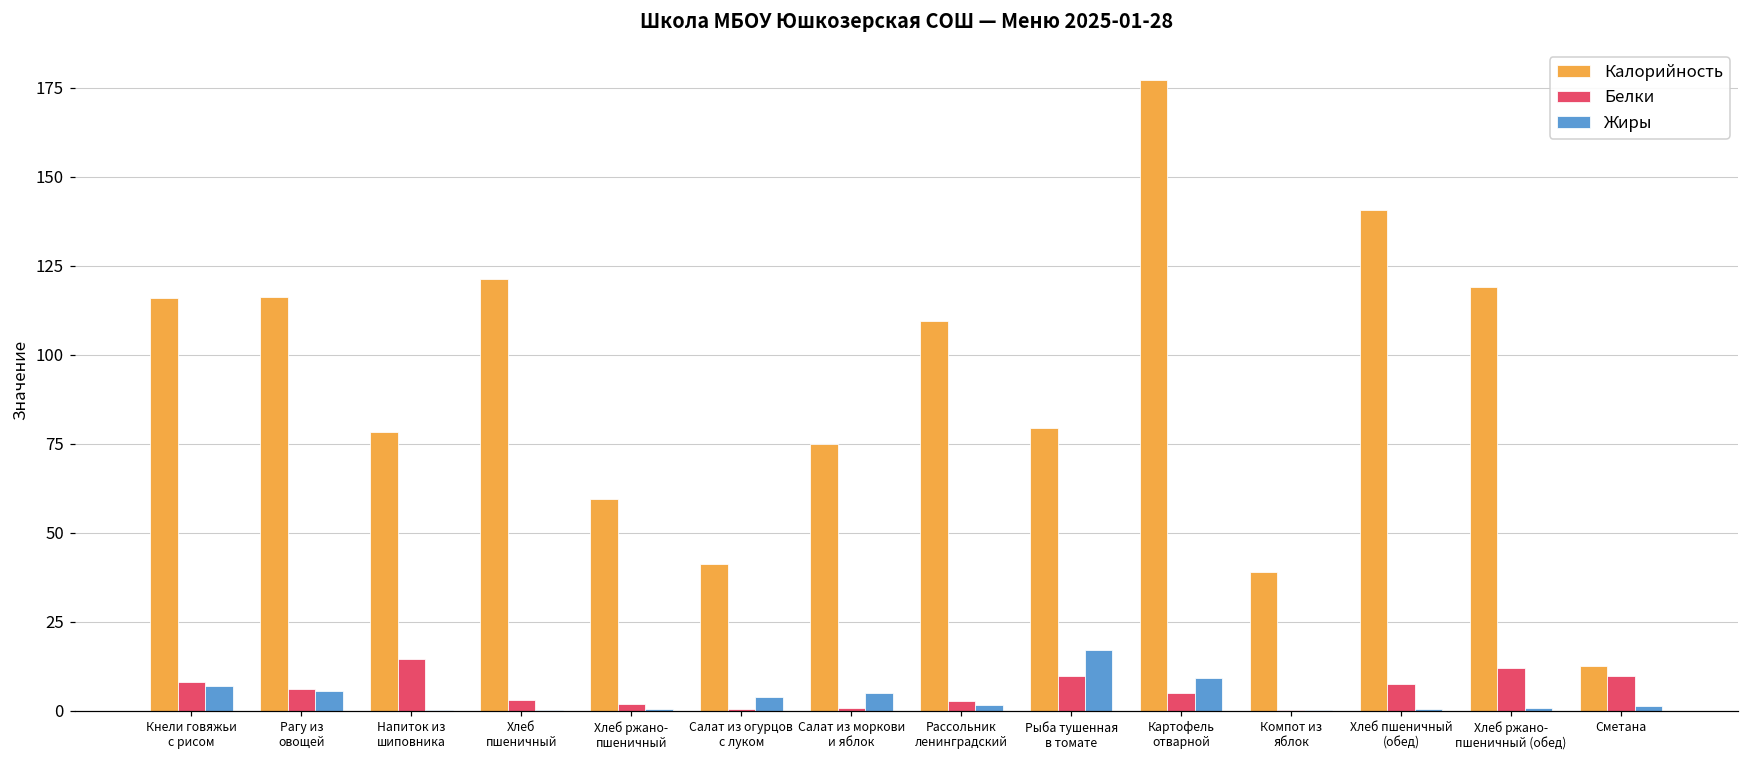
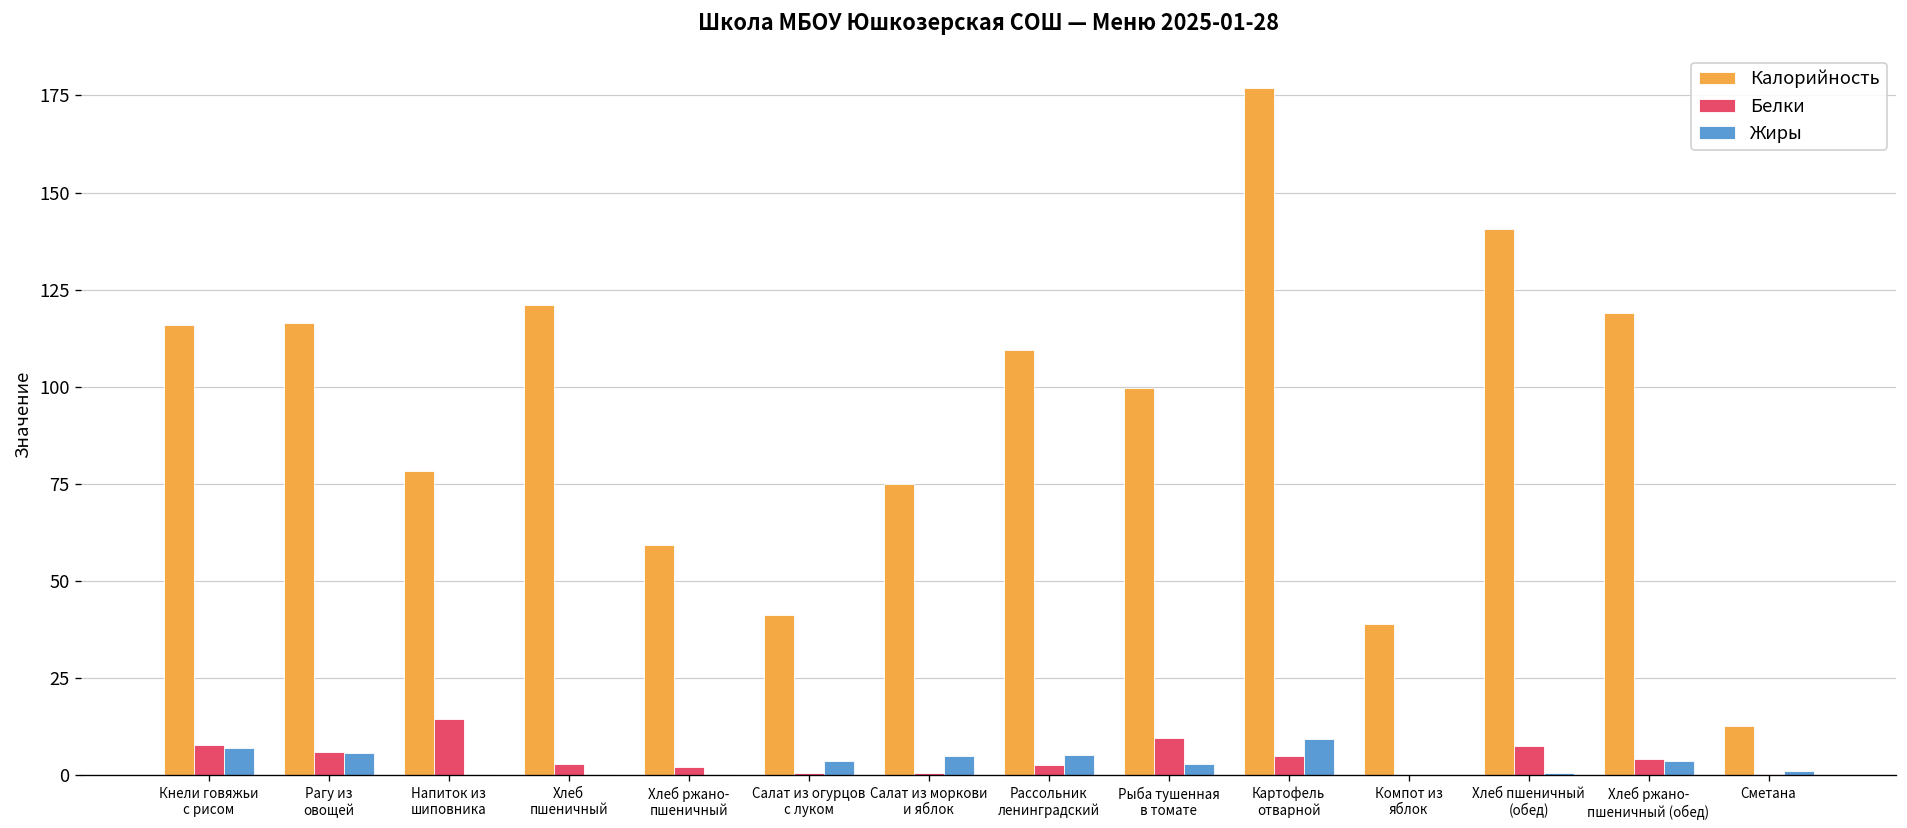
Жиры, Рассольник ленинградский: 2 -> 5
Калорийность, Рыба тушенная в томате: 79 -> 100
Жиры, Рыба тушенная в томате: 17 -> 3
Белки, Хлеб ржано- пшеничный (обед): 12 -> 4
Жиры, Хлеб ржано- пшеничный (обед): 1 -> 4
Белки, Сметана: 10 -> 0
